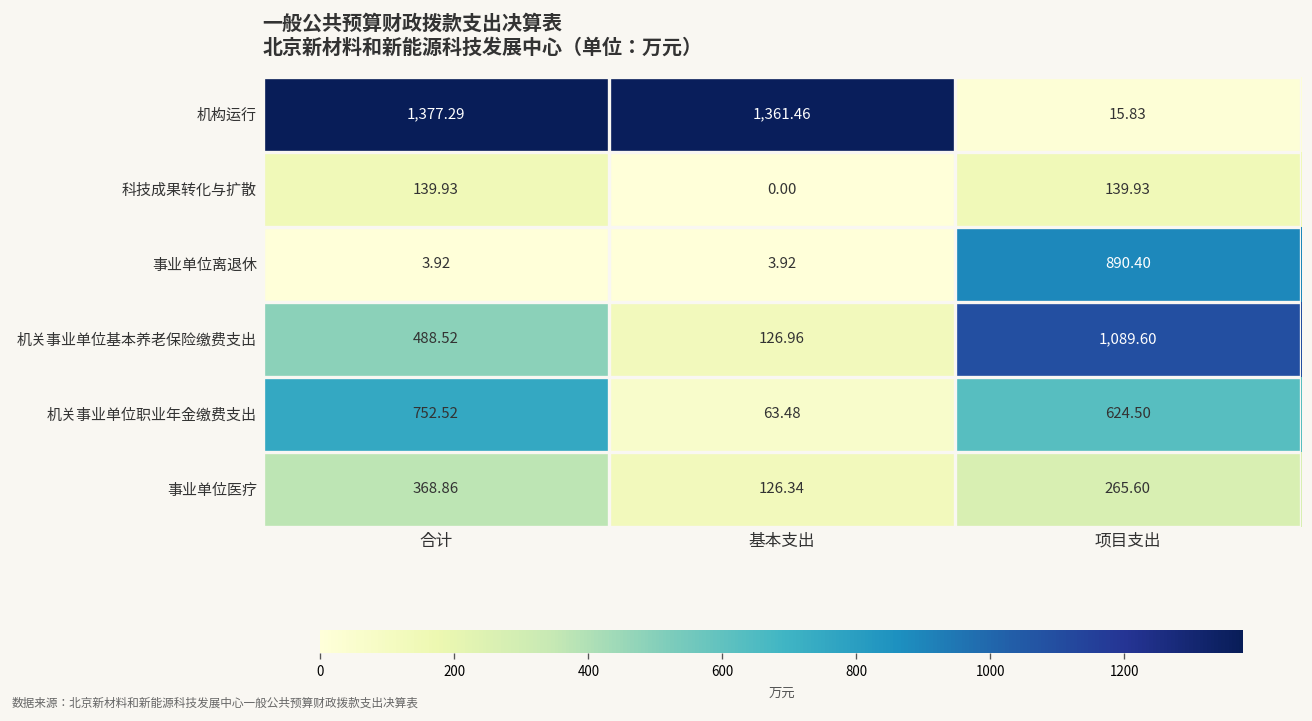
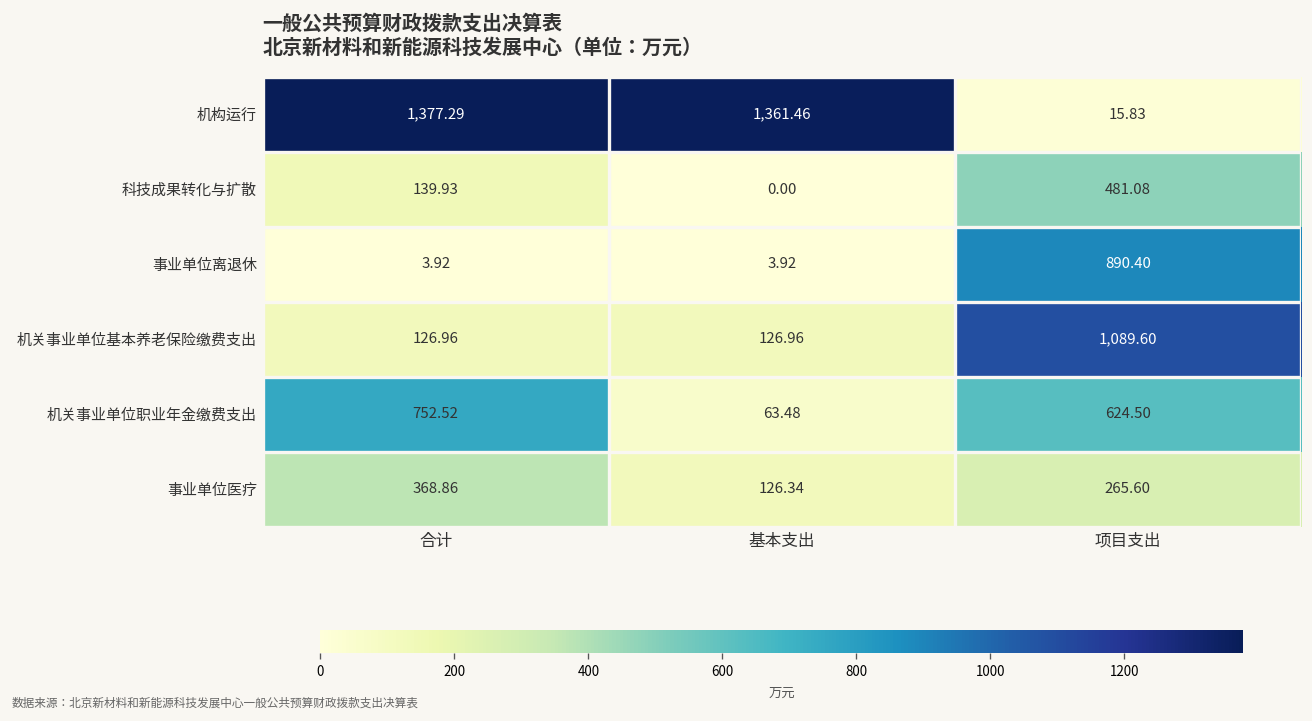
科技成果转化与扩散, 项目支出: 139.93 -> 481.08
机关事业单位基本养老保险缴费支出, 合计: 488.52 -> 126.96
